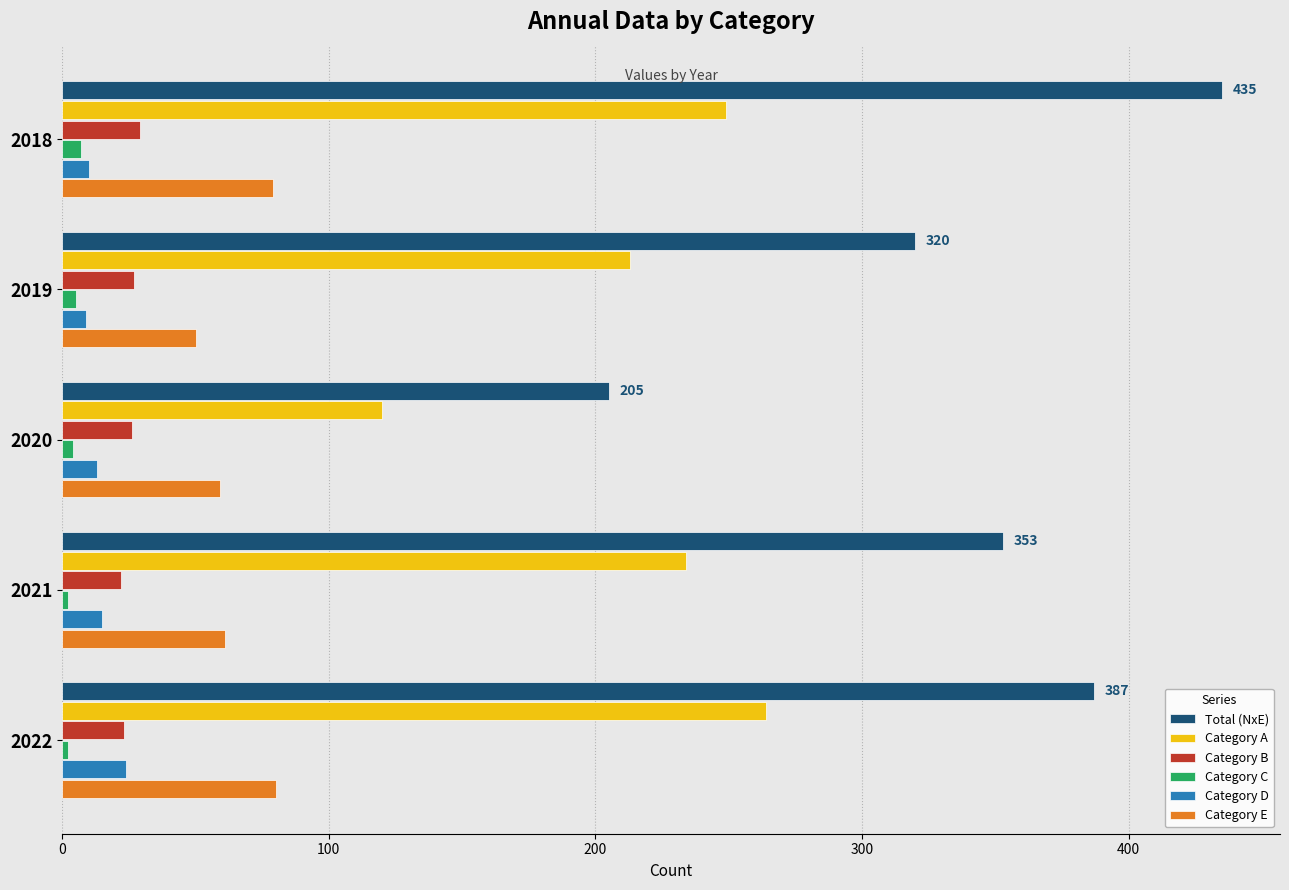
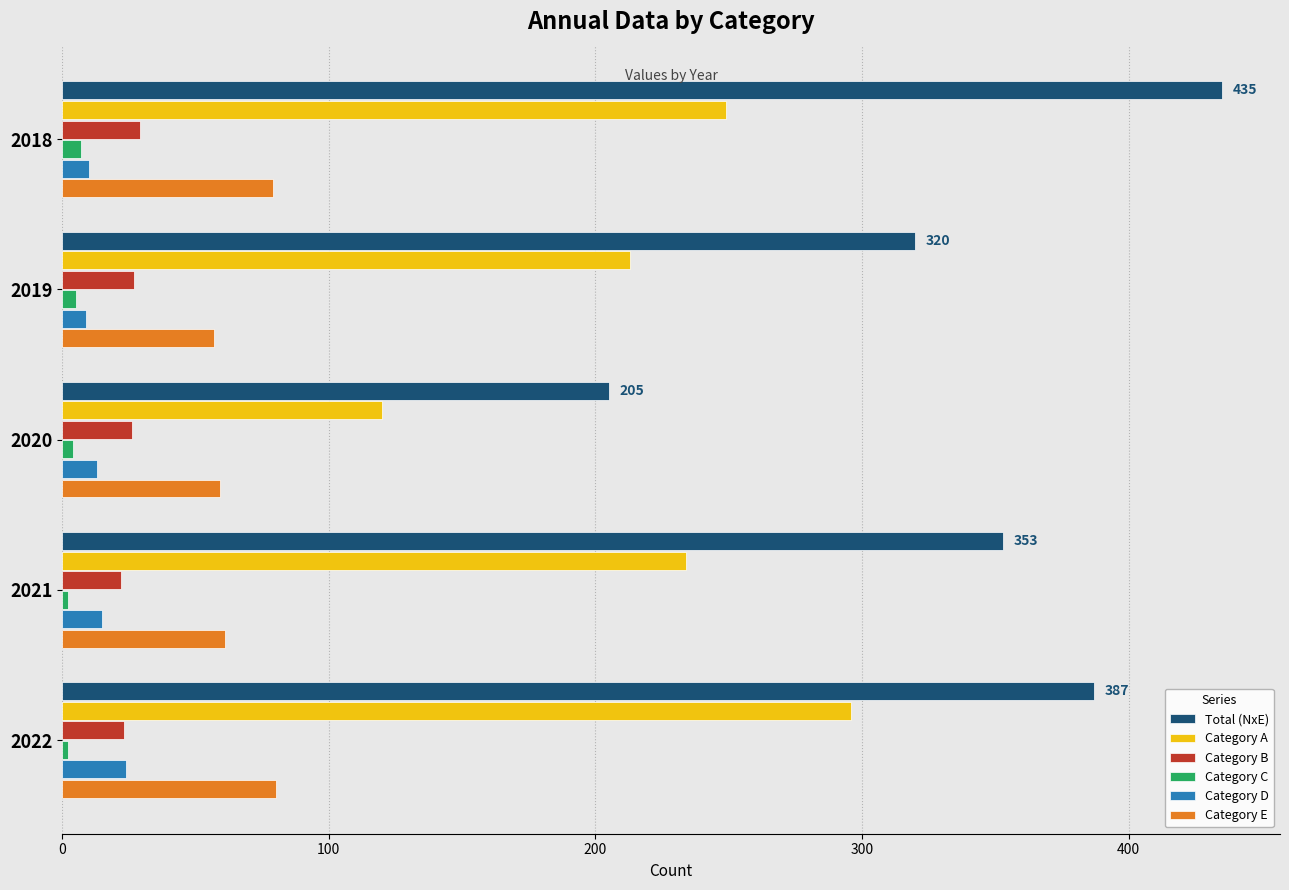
Category E, 2019: 50 -> 57
Category A, 2022: 264 -> 296
